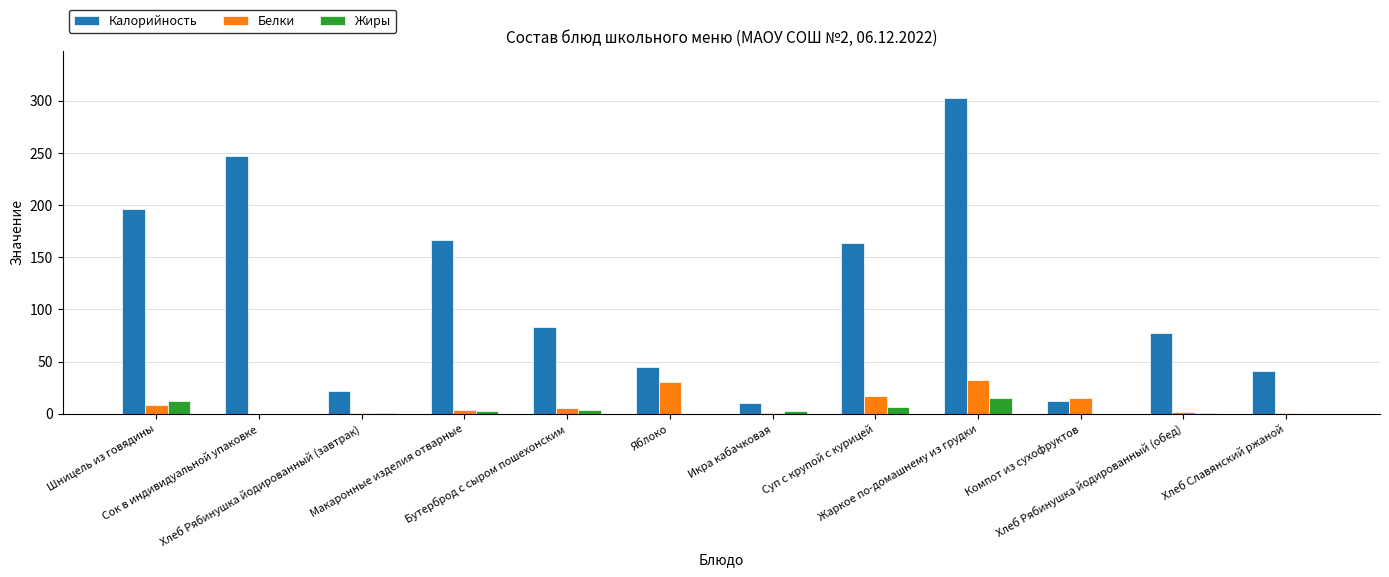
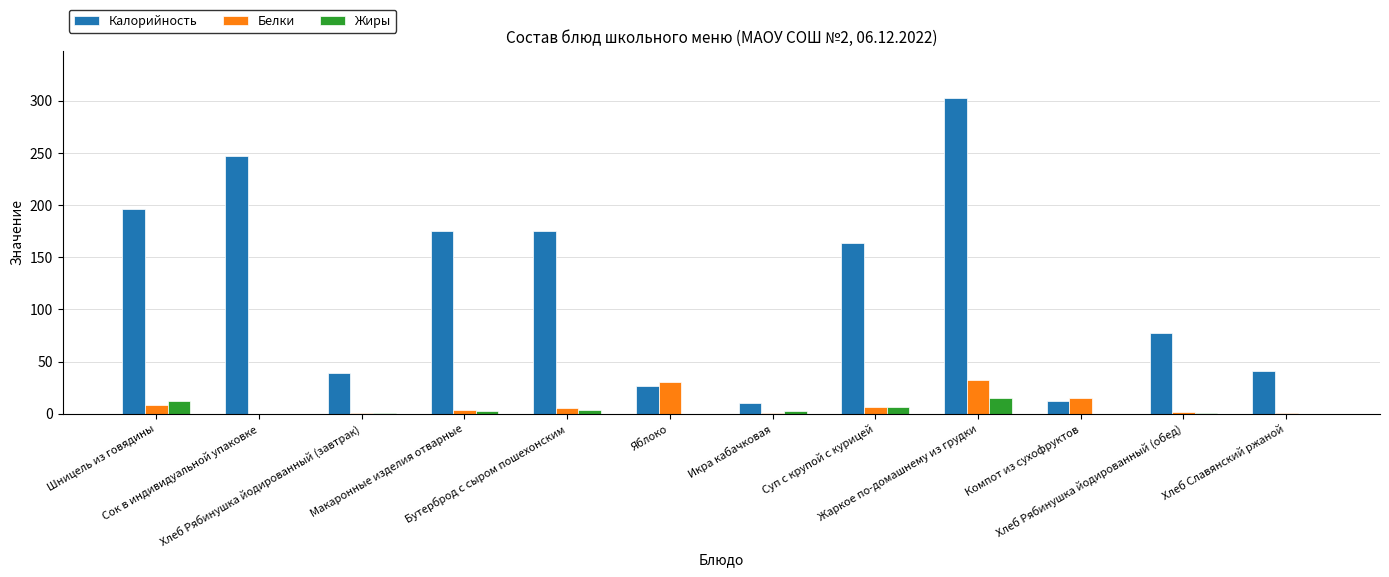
Калорийность, Хлеб Рябинушка йодированный (завтрак): 22 -> 39
Калорийность, Макаронные изделия отварные: 167 -> 175
Калорийность, Бутерброд с сыром пошехонским: 83 -> 176
Калорийность, Яблоко: 45 -> 27
Белки, Суп с крупой с курицей: 17 -> 7
